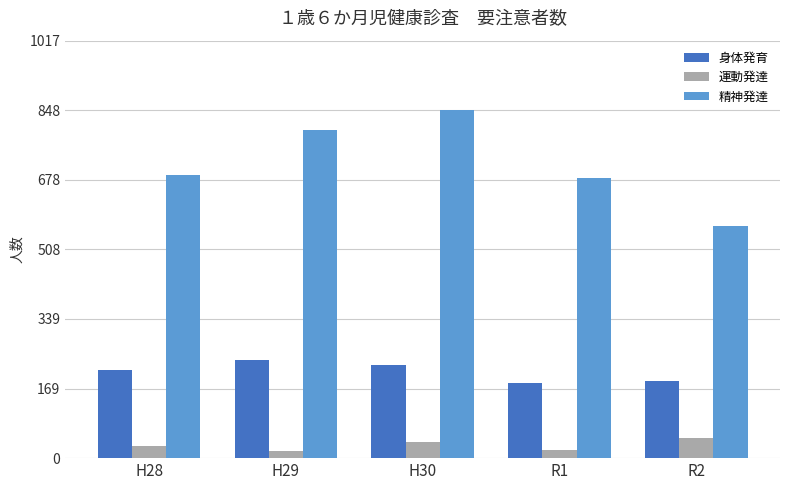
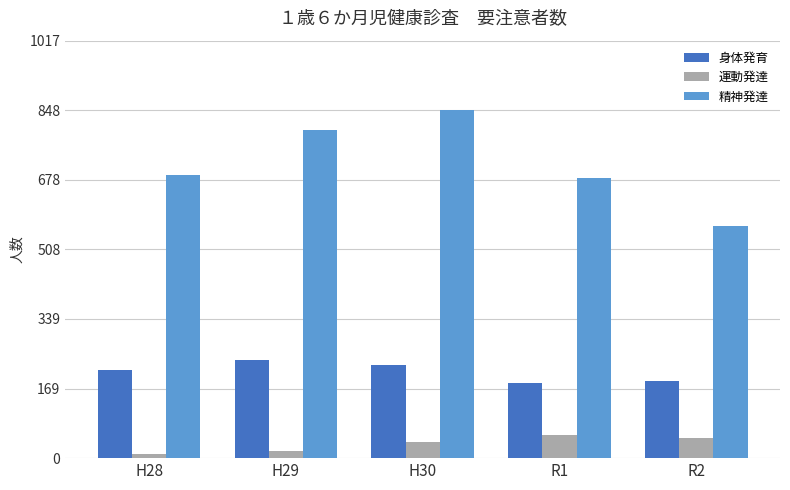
運動発達, H28: 30 -> 10
運動発達, R1: 20 -> 60
